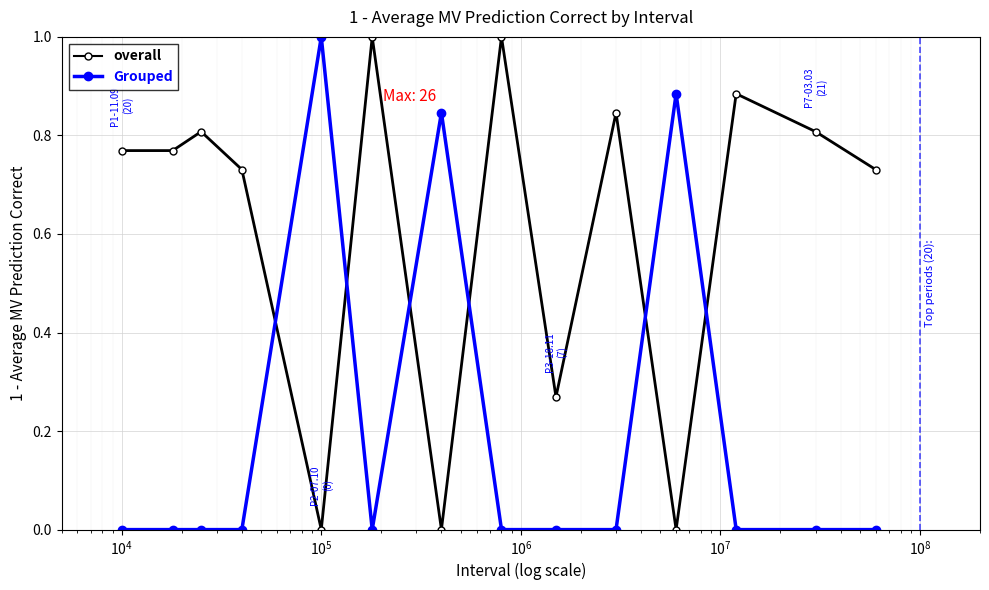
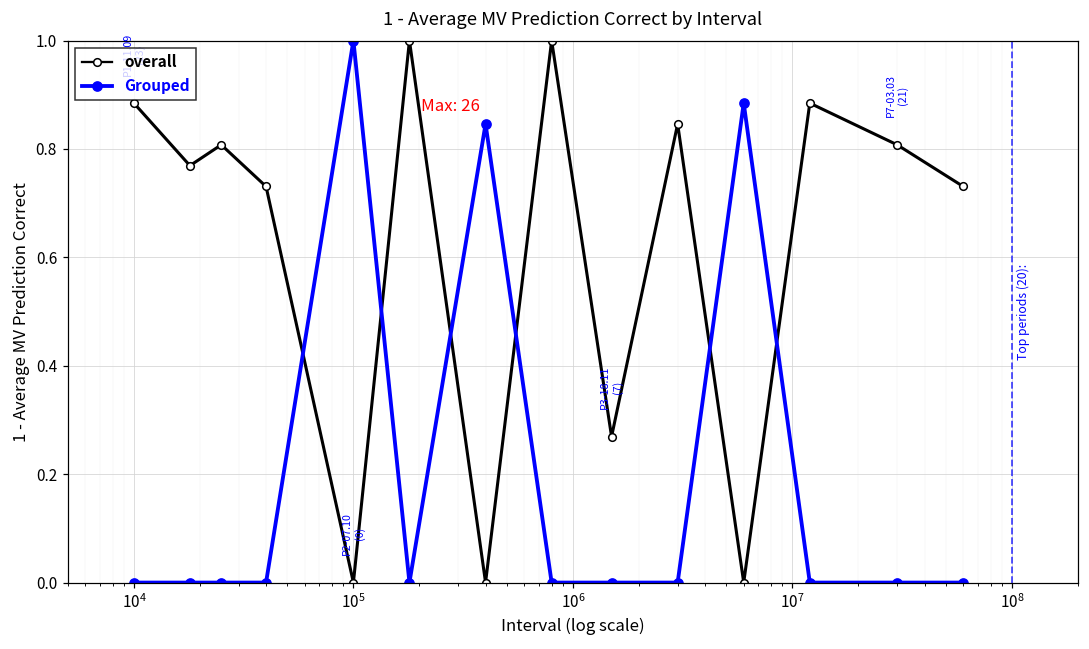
overall, 10^4: 0.77 -> 0.88
